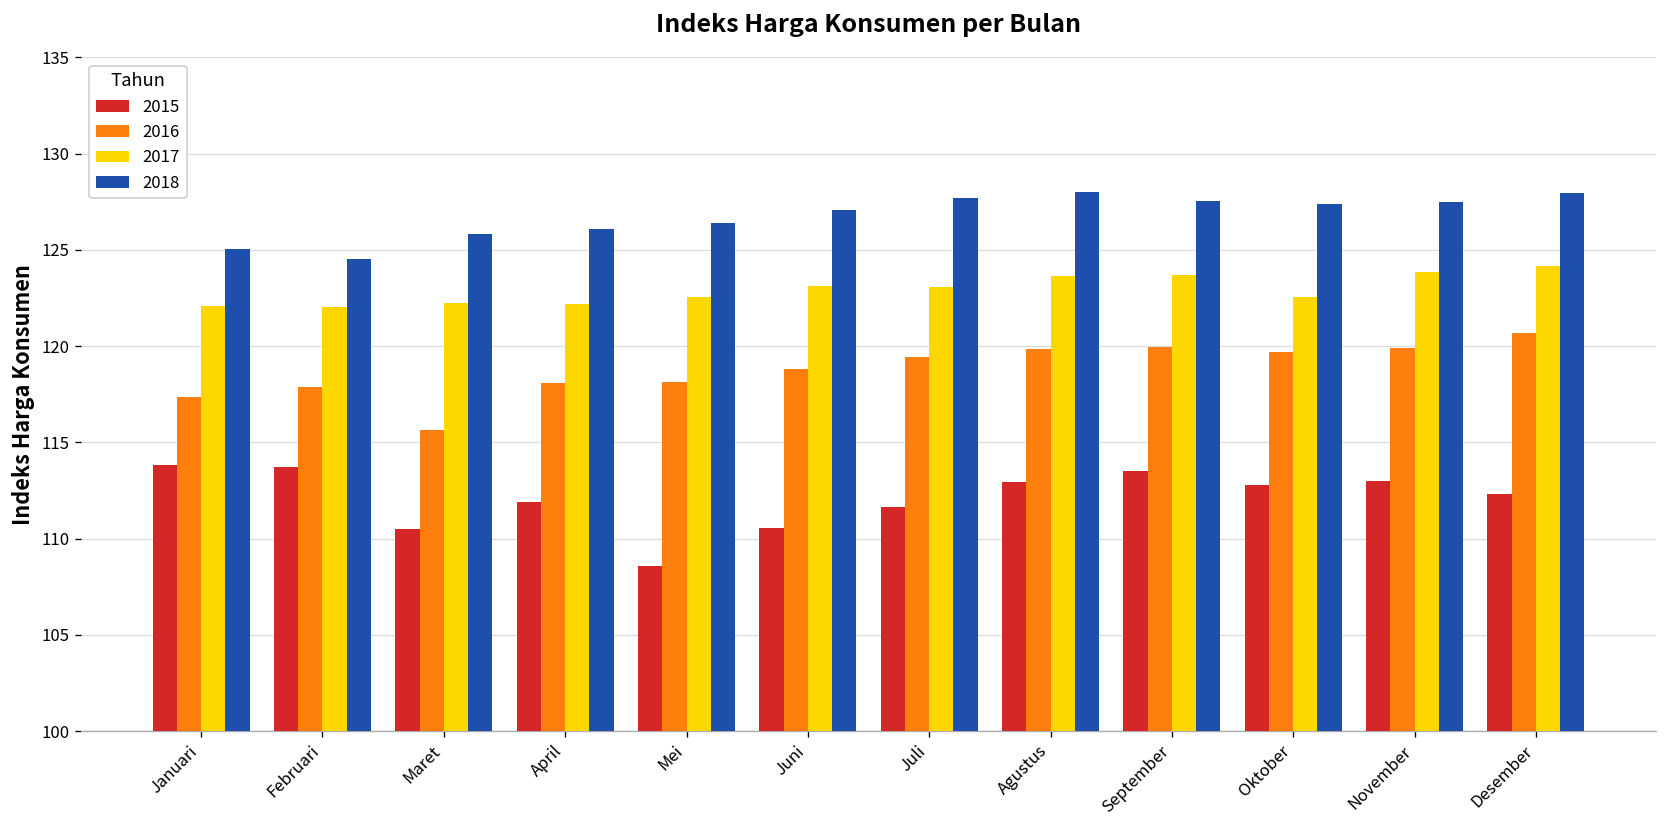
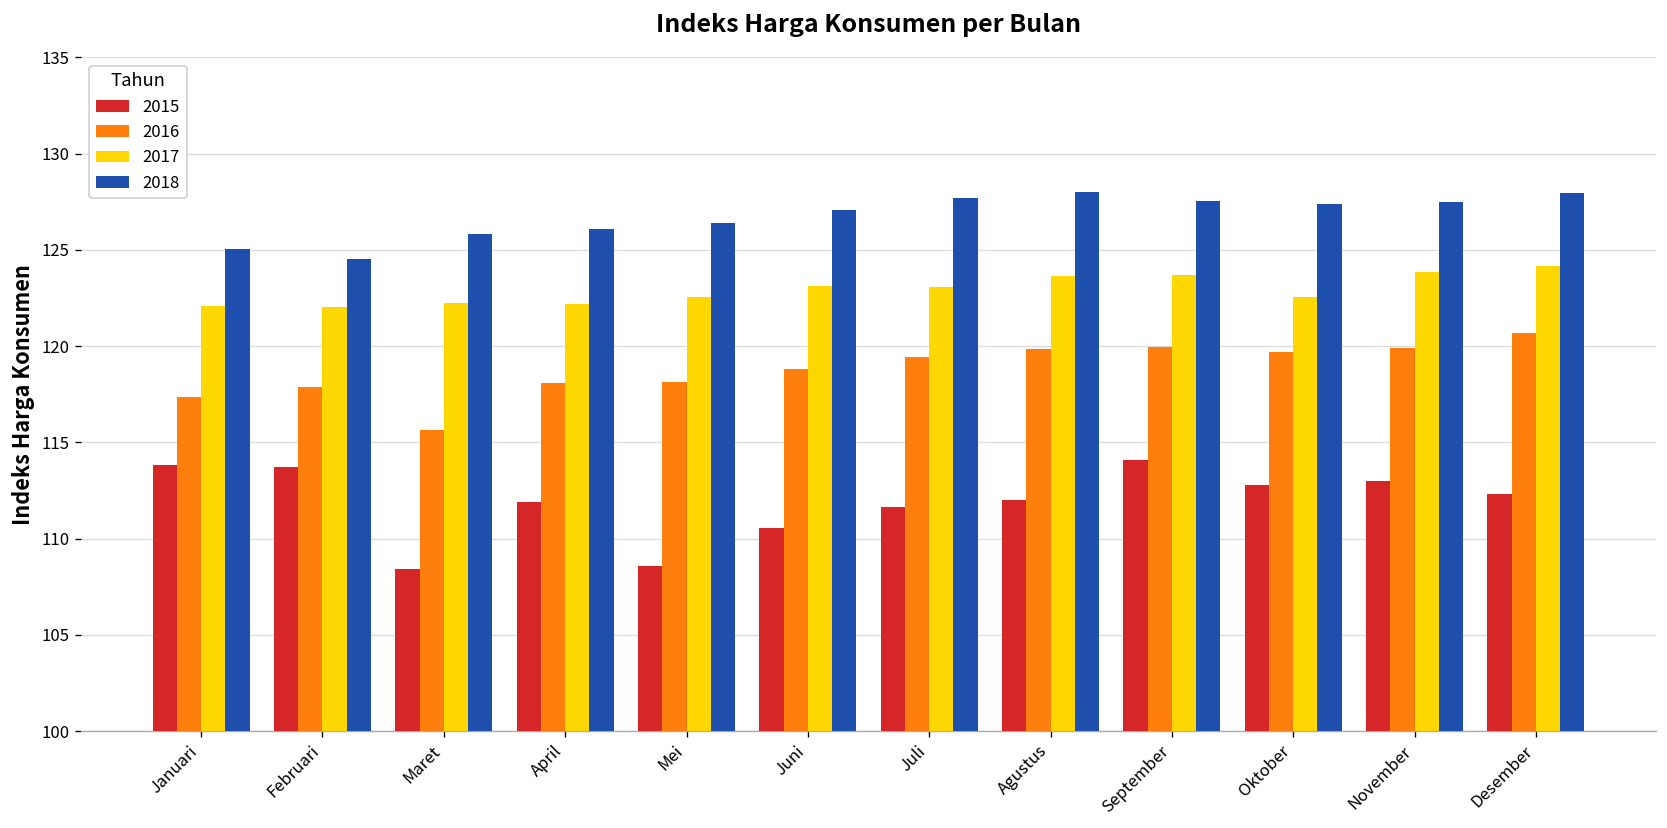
2015, Maret: 110.5 -> 108.4
2015, Agustus: 112.9 -> 112.0
2015, September: 113.5 -> 114.1
